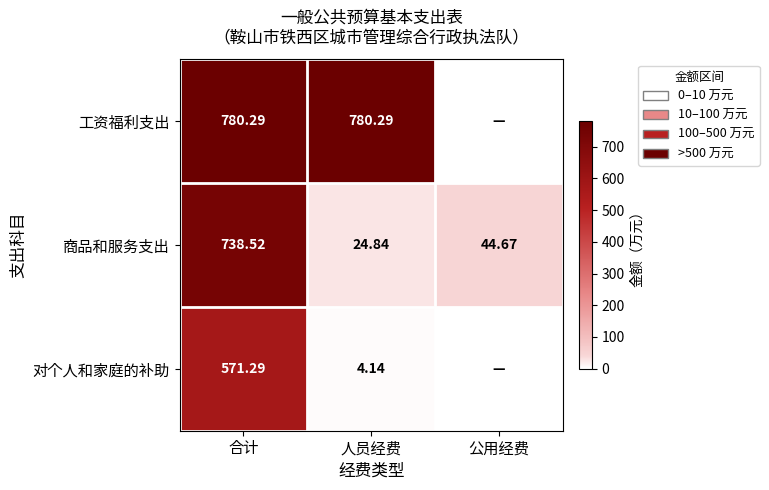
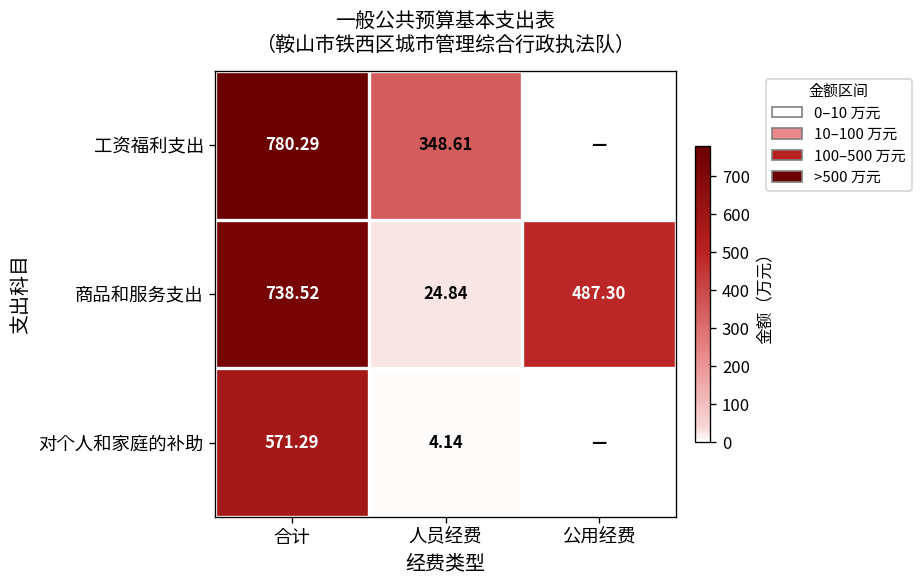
工资福利支出, 人员经费: 780.29 -> 348.61
商品和服务支出, 公用经费: 44.67 -> 487.30
